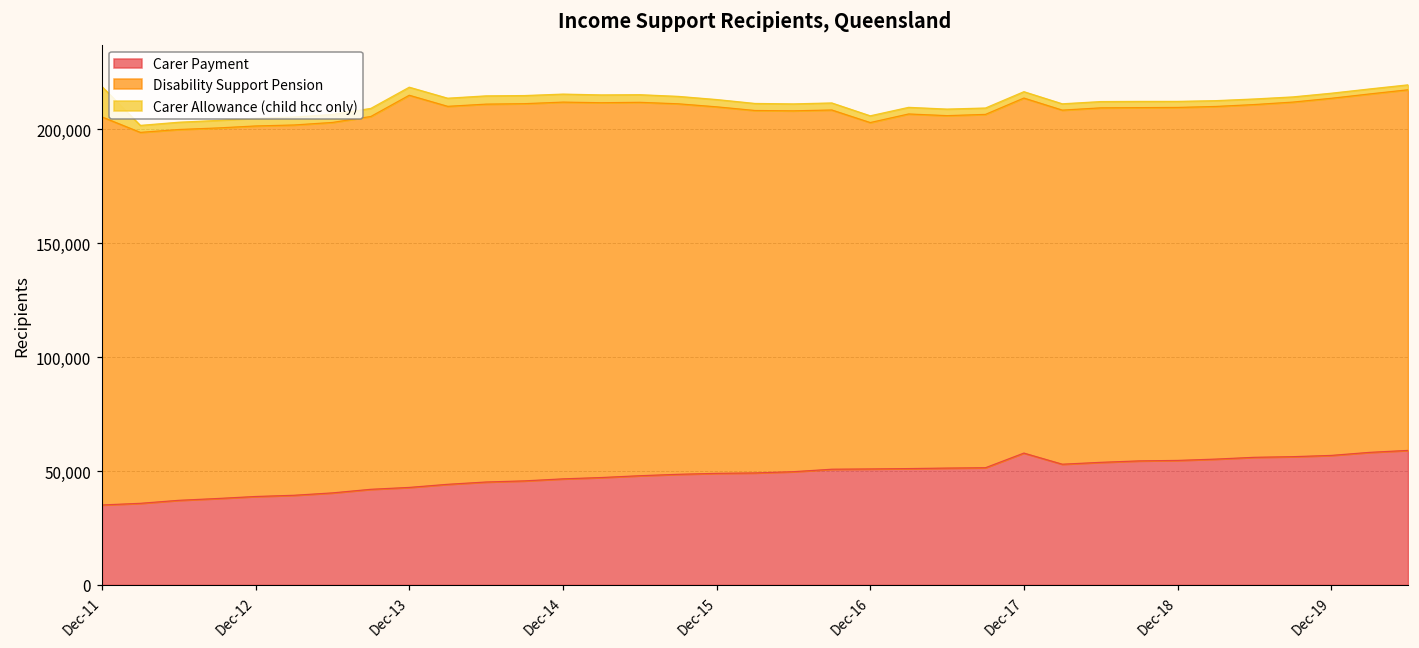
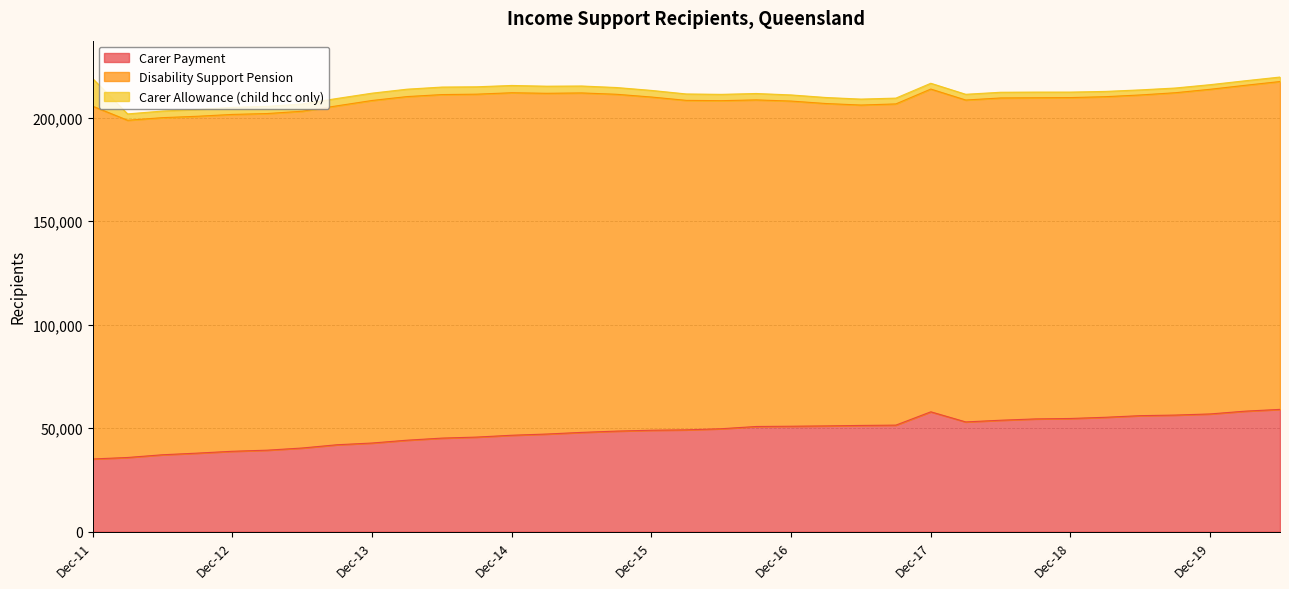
Disability Support Pension, Dec-13: 172,000 -> 165,000
Disability Support Pension, Dec-16: 152,000 -> 157,000
